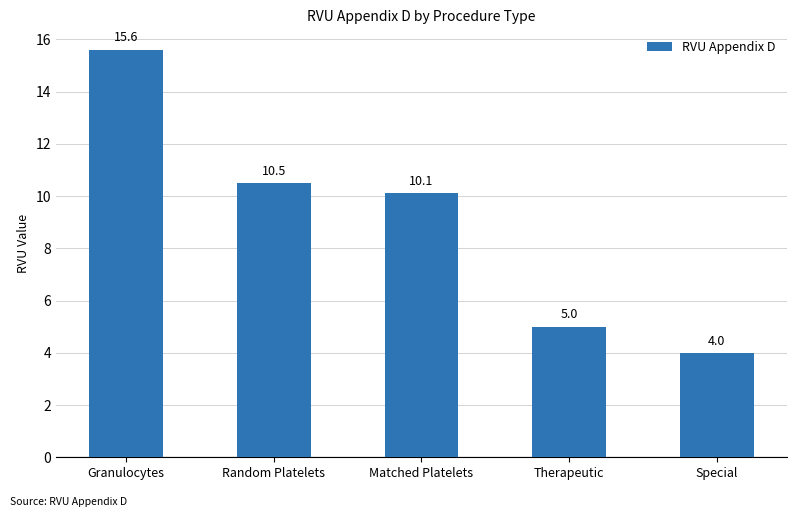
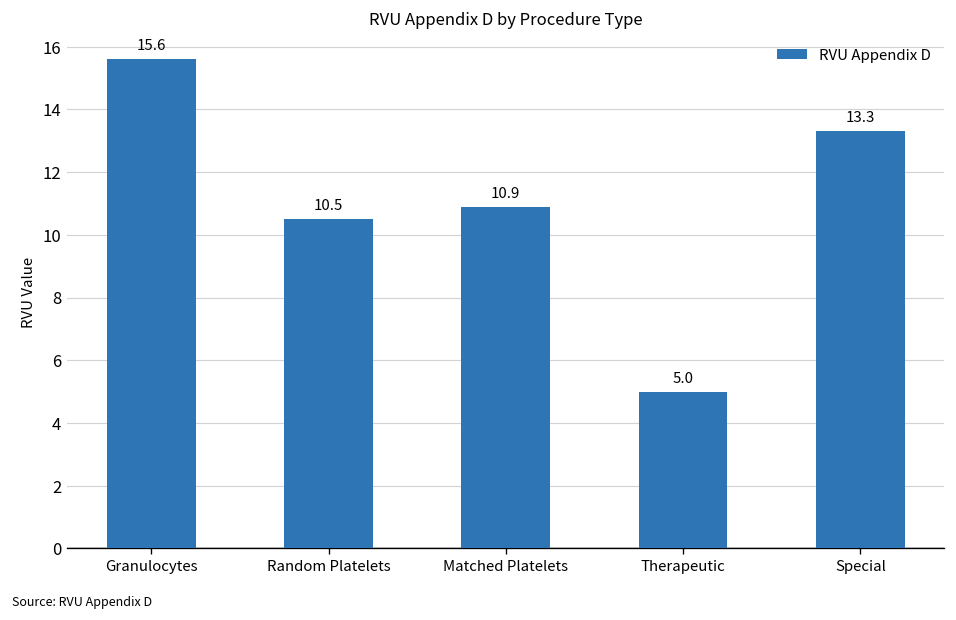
Matched Platelets: 10.1 -> 10.9
Special: 4.0 -> 13.3
